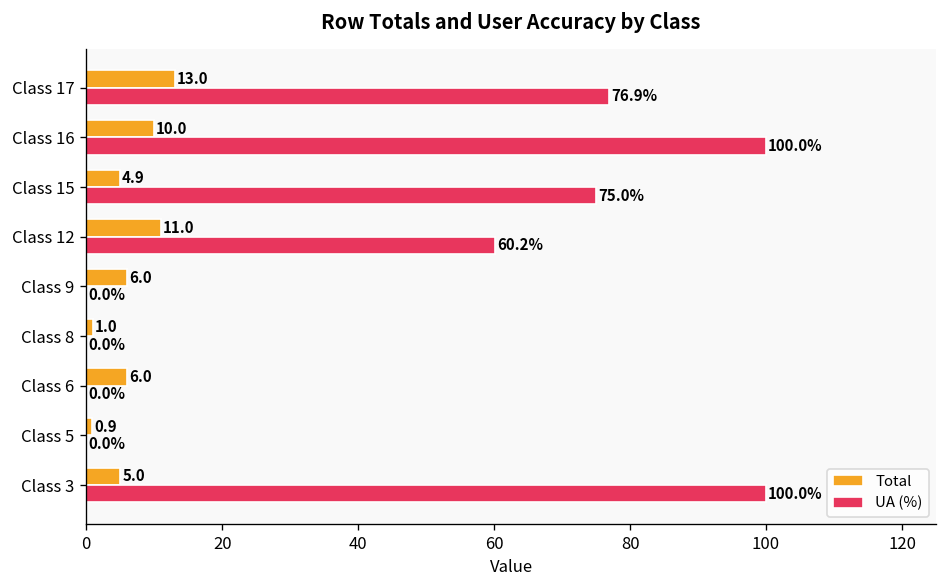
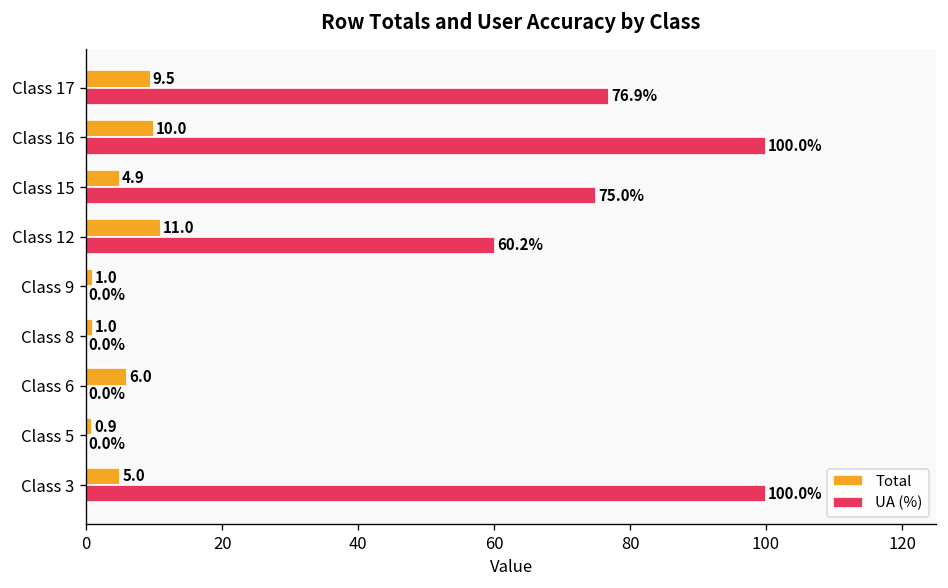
Total, Class 17: 13.0 -> 9.5
Total, Class 9: 6.0 -> 1.0
